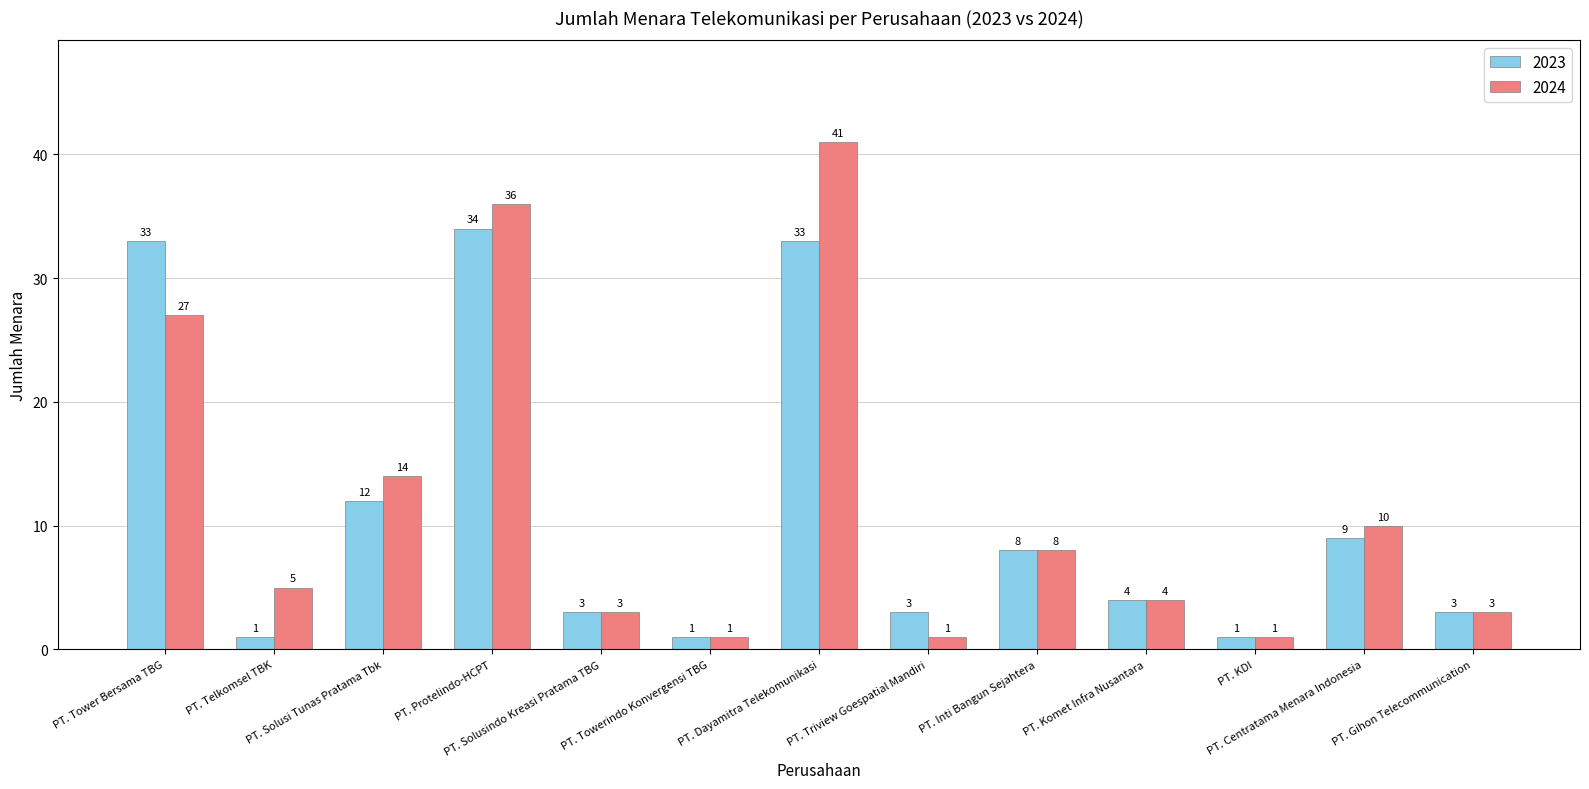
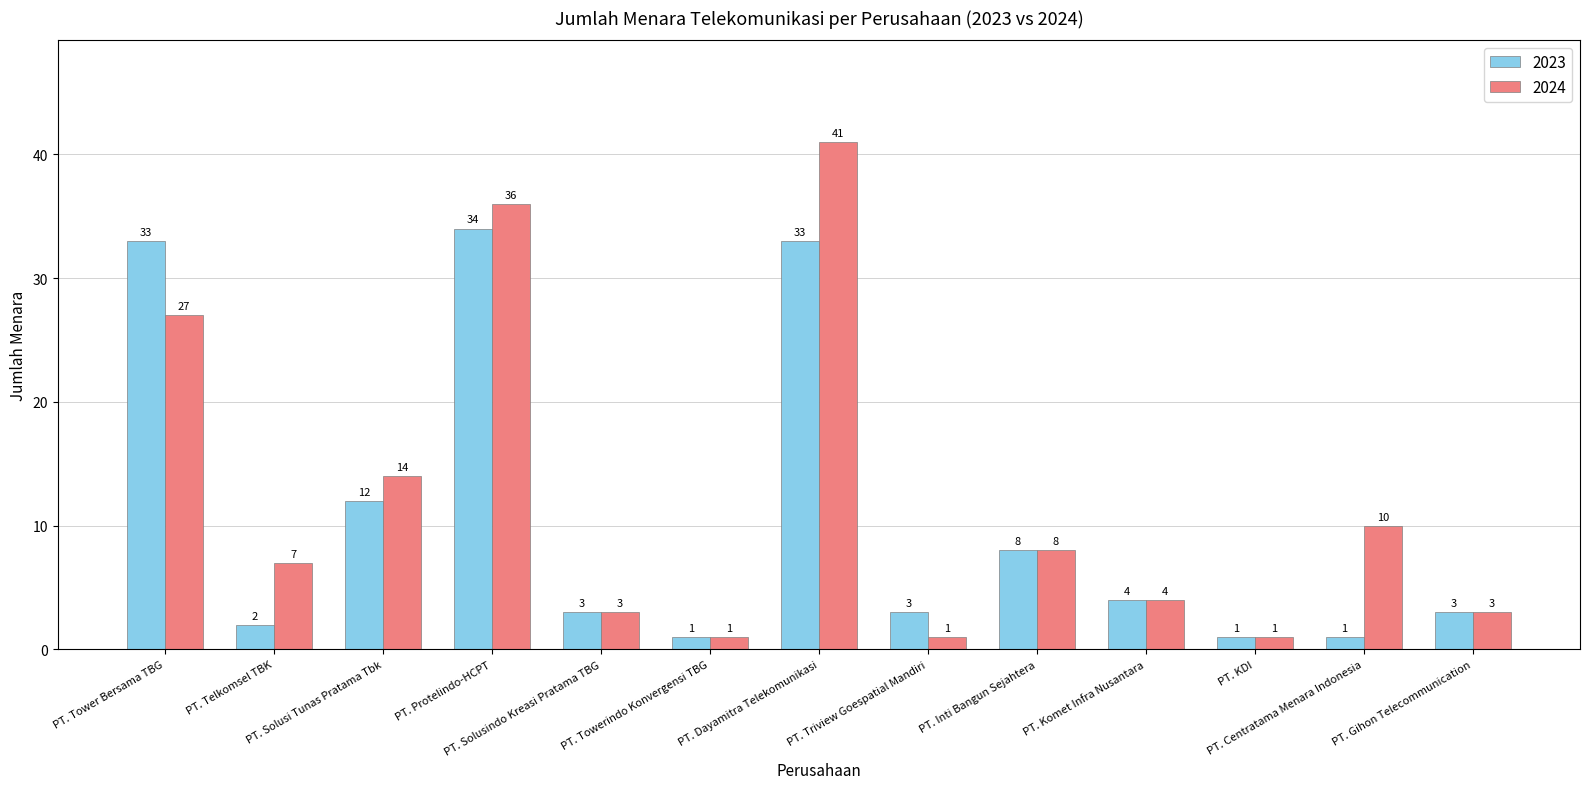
2023, PT. Telkomsel TBK: 1 -> 2
2024, PT. Telkomsel TBK: 5 -> 7
2023, PT. Centratama Menara Indonesia: 9 -> 1
